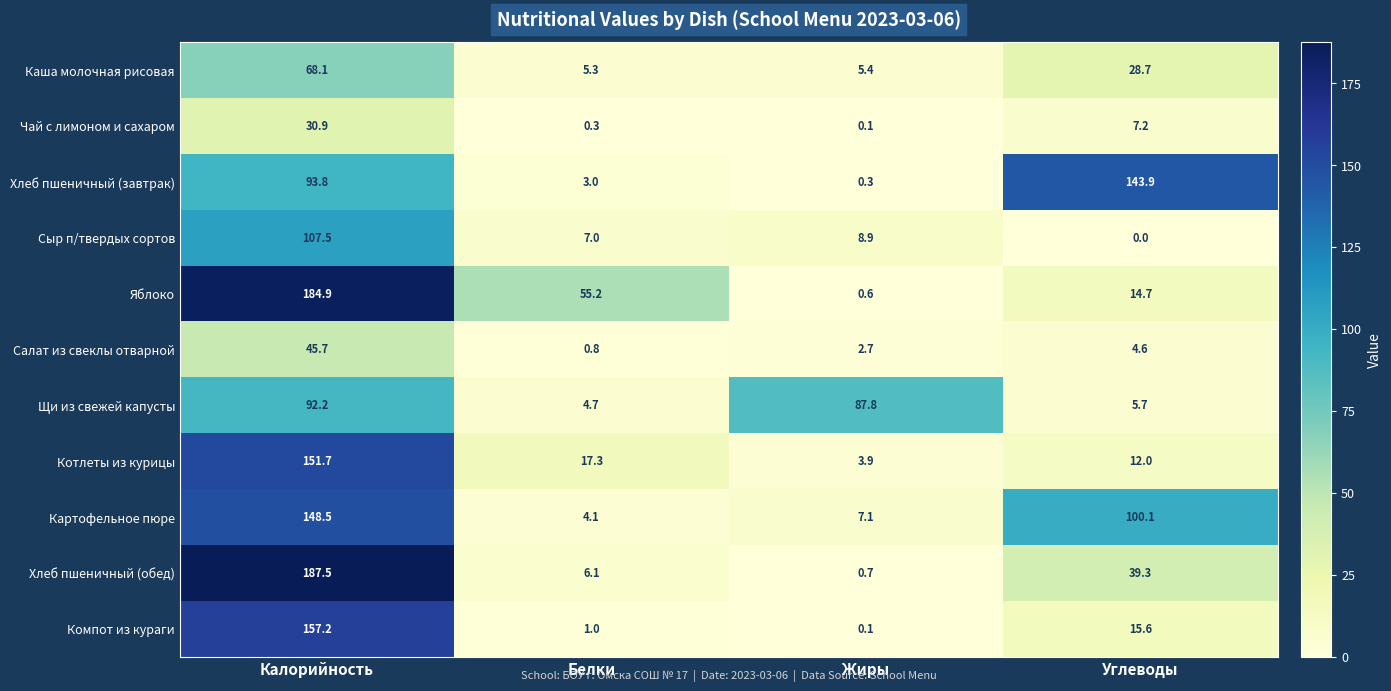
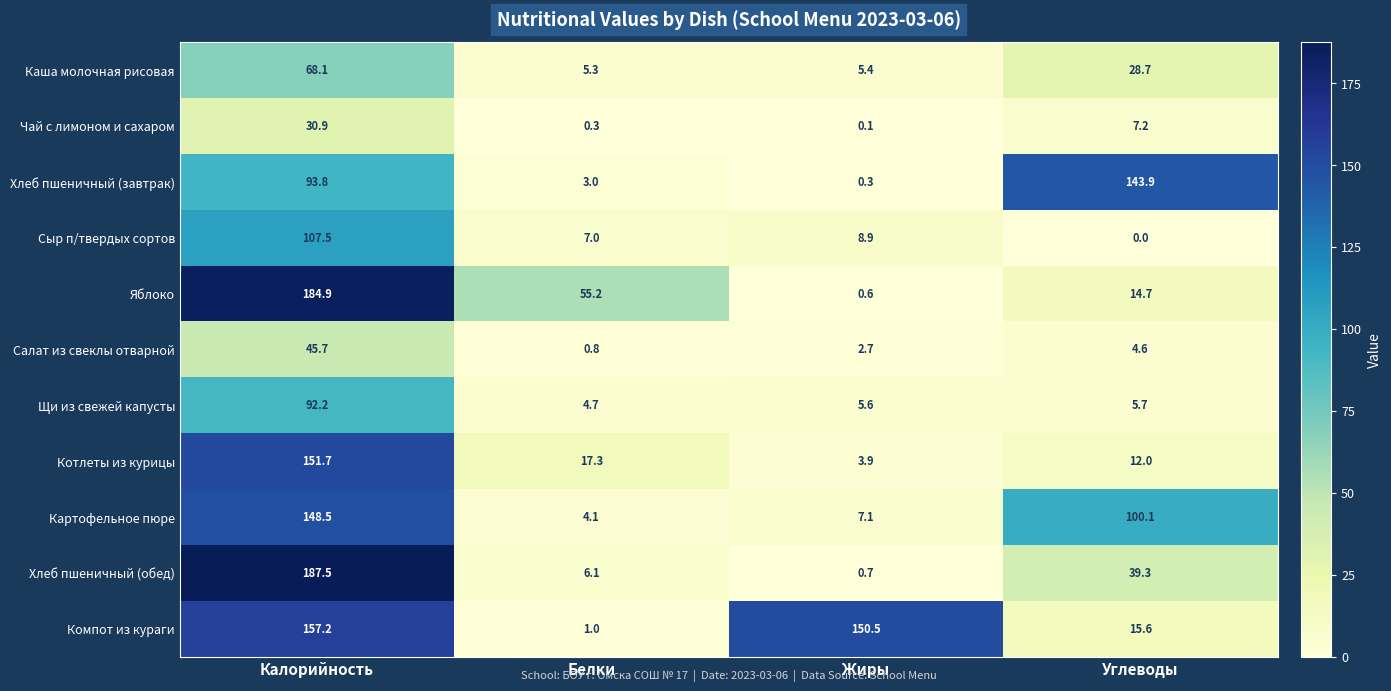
Щи из свежей капусты, Жиры: 87.8 -> 5.6
Компот из кураги, Жиры: 0.1 -> 150.5
